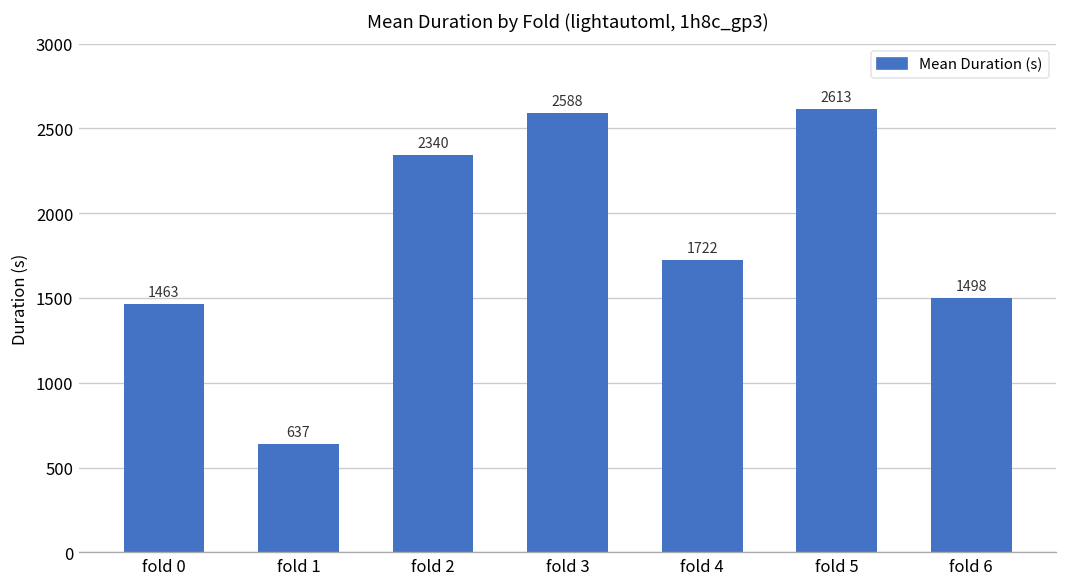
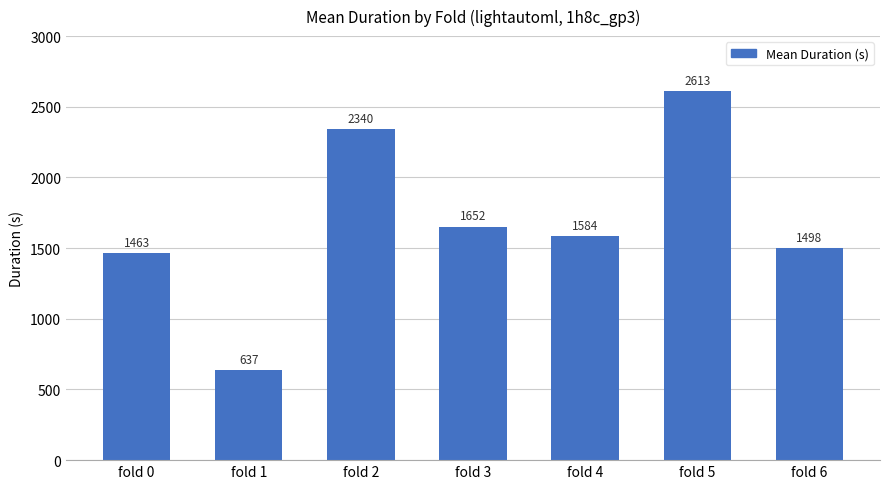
fold 3: 2588 -> 1652
fold 4: 1722 -> 1584
